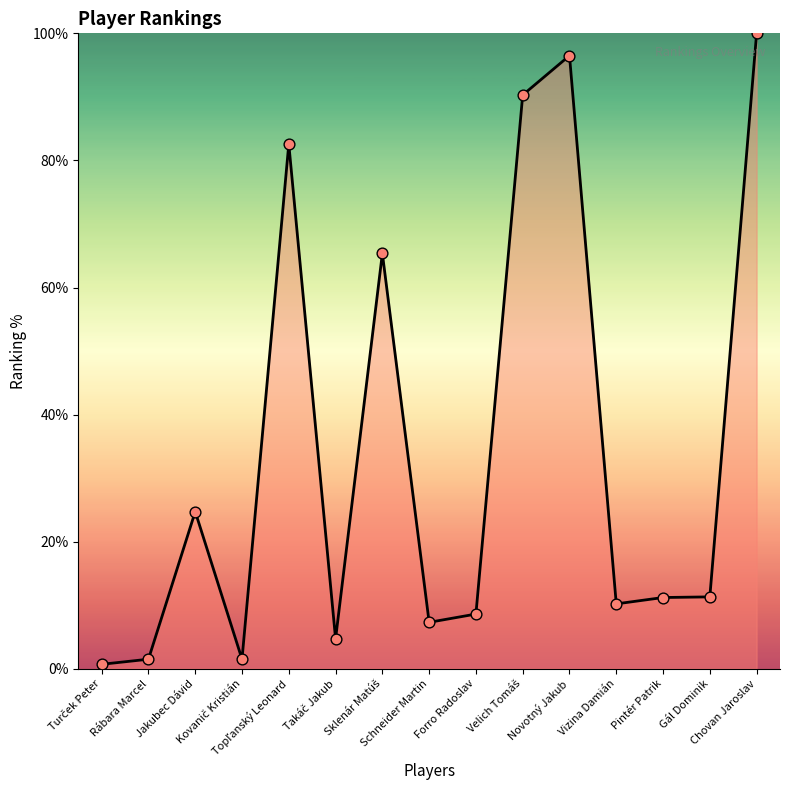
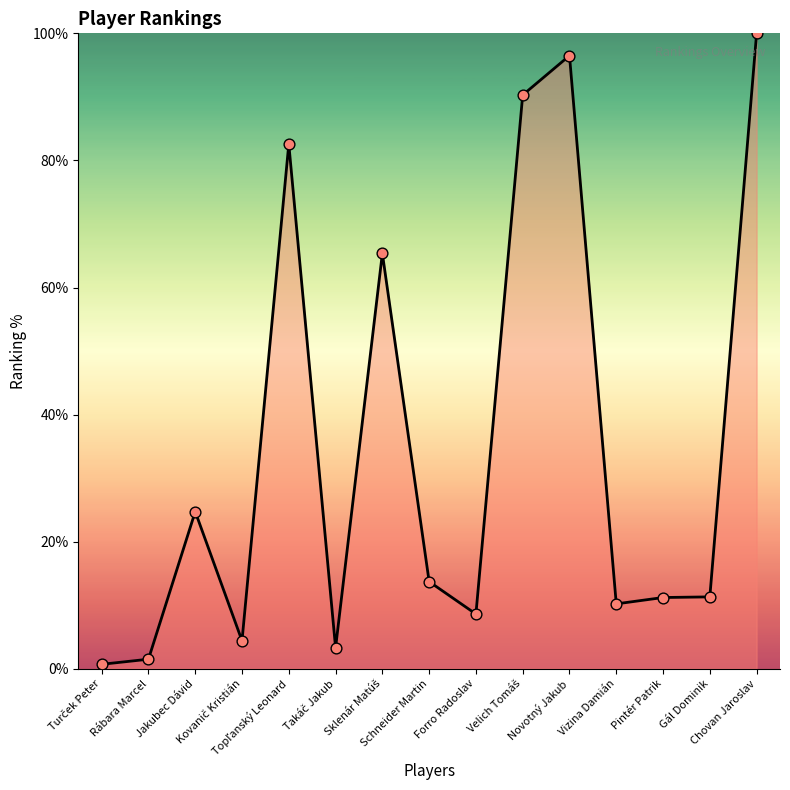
Kovanič Kristián: 2% -> 4%
Takáč Jakub: 5% -> 3%
Schneider Martin: 7% -> 14%
